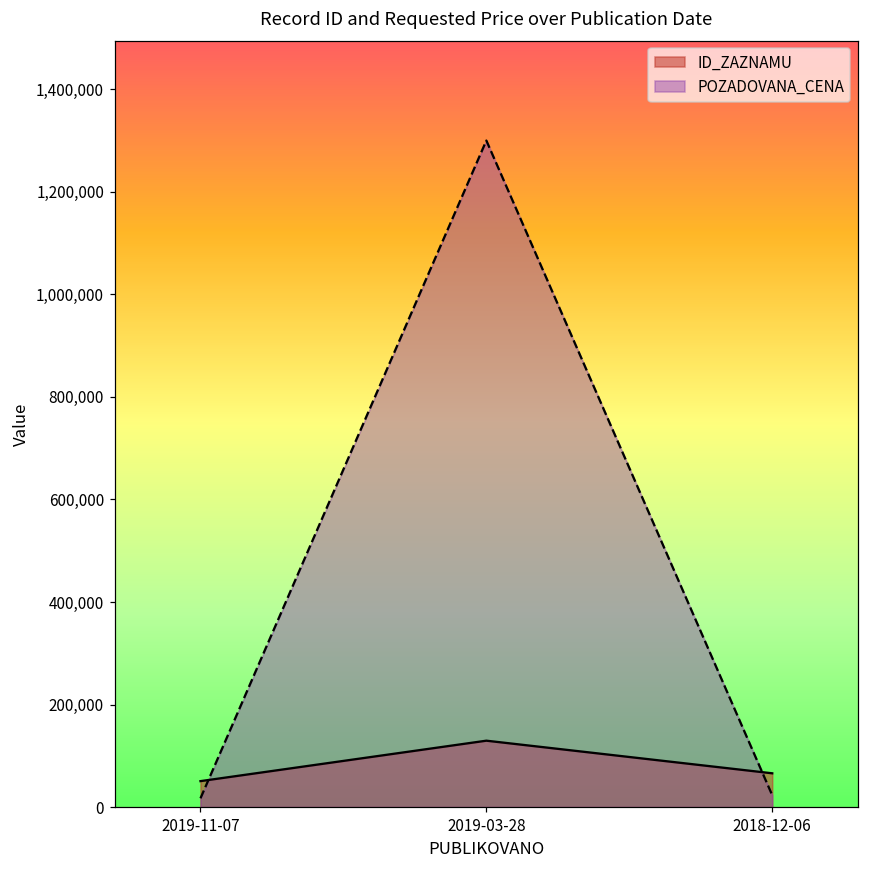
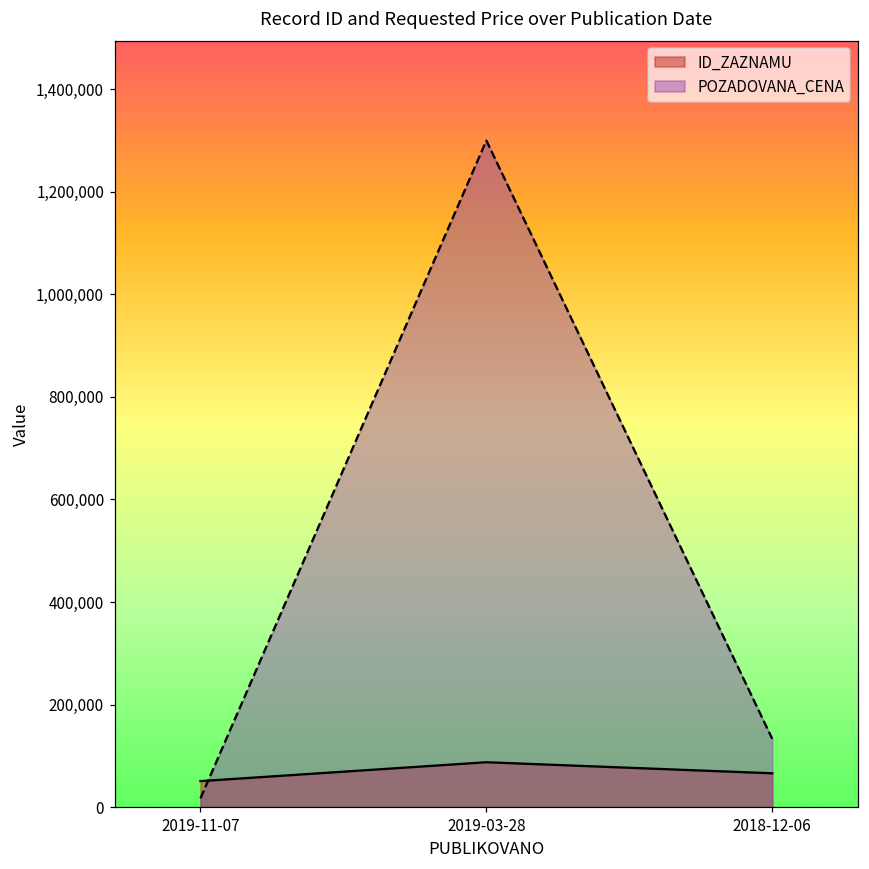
ID_ZAZNAMU, 2019-03-28: 130,000 -> 90,000
POZADOVANA_CENA, 2018-12-06: 20,000 -> 130,000
